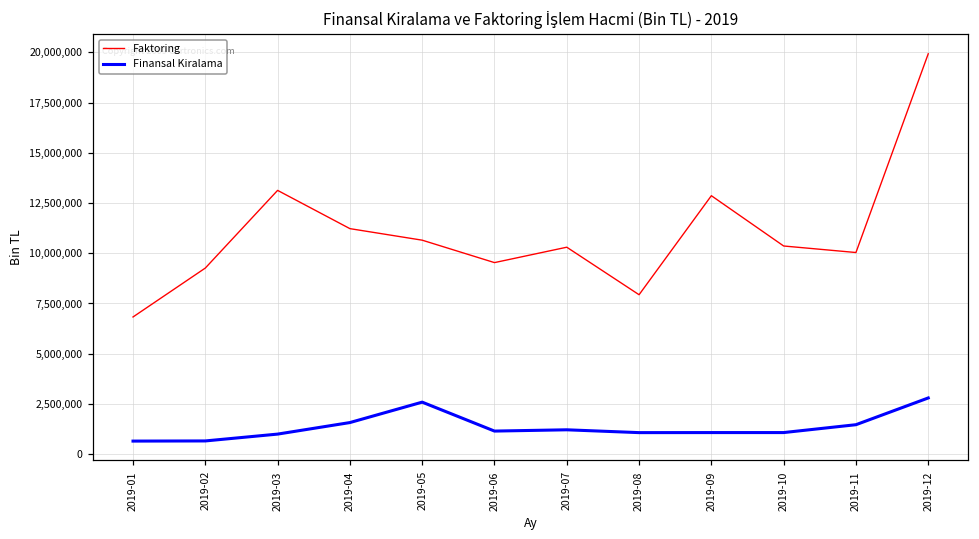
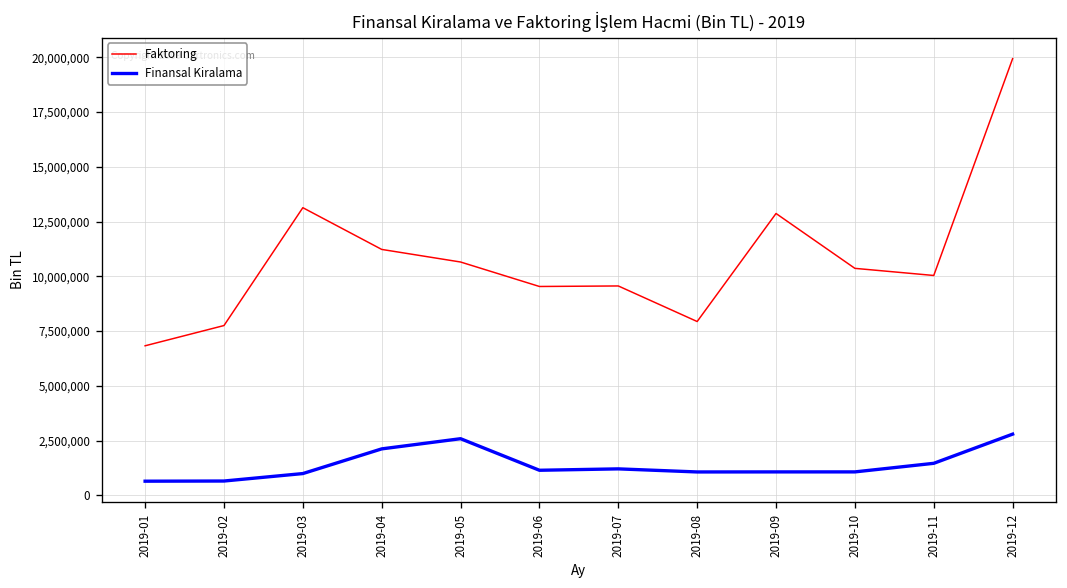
Faktoring, 2019-02: 9,300,000 -> 7,800,000
Finansal Kiralama, 2019-04: 1,600,000 -> 2,100,000
Faktoring, 2019-07: 10,300,000 -> 9,600,000
